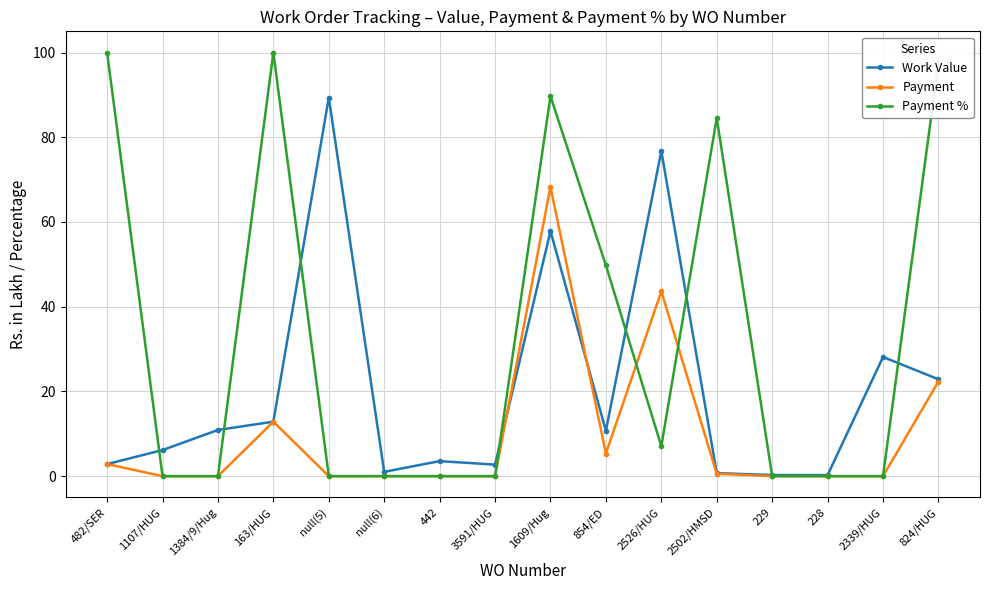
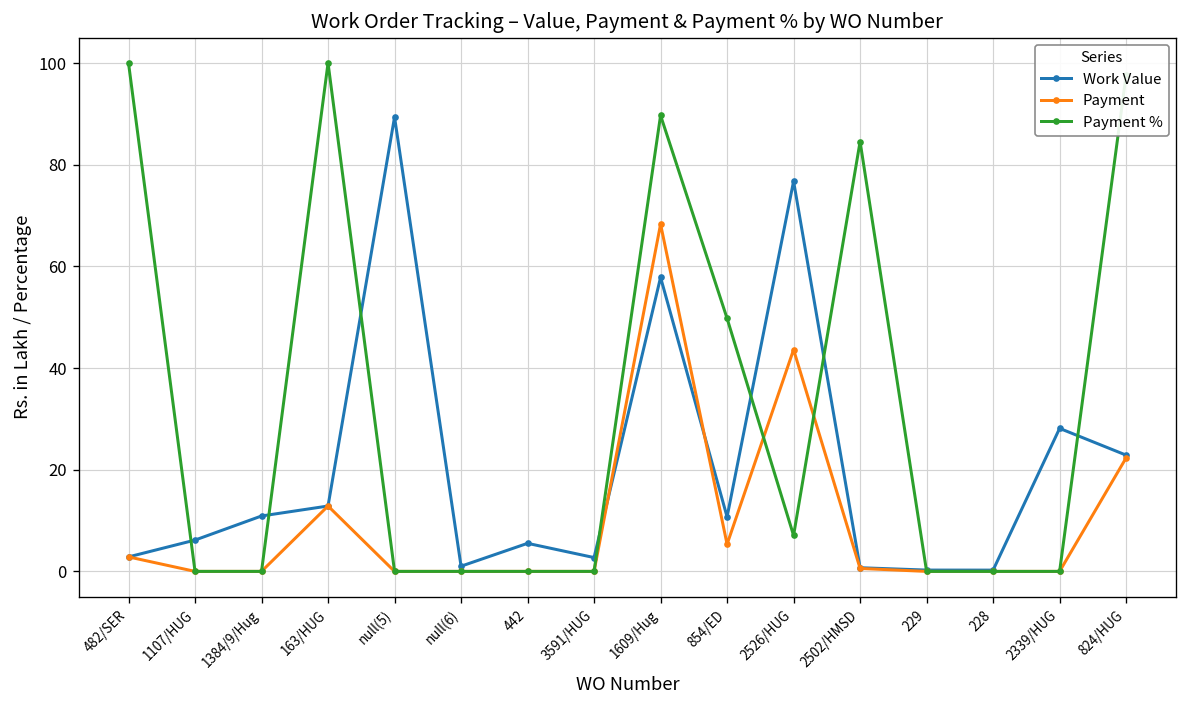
Work Value, 442: 4 -> 6
